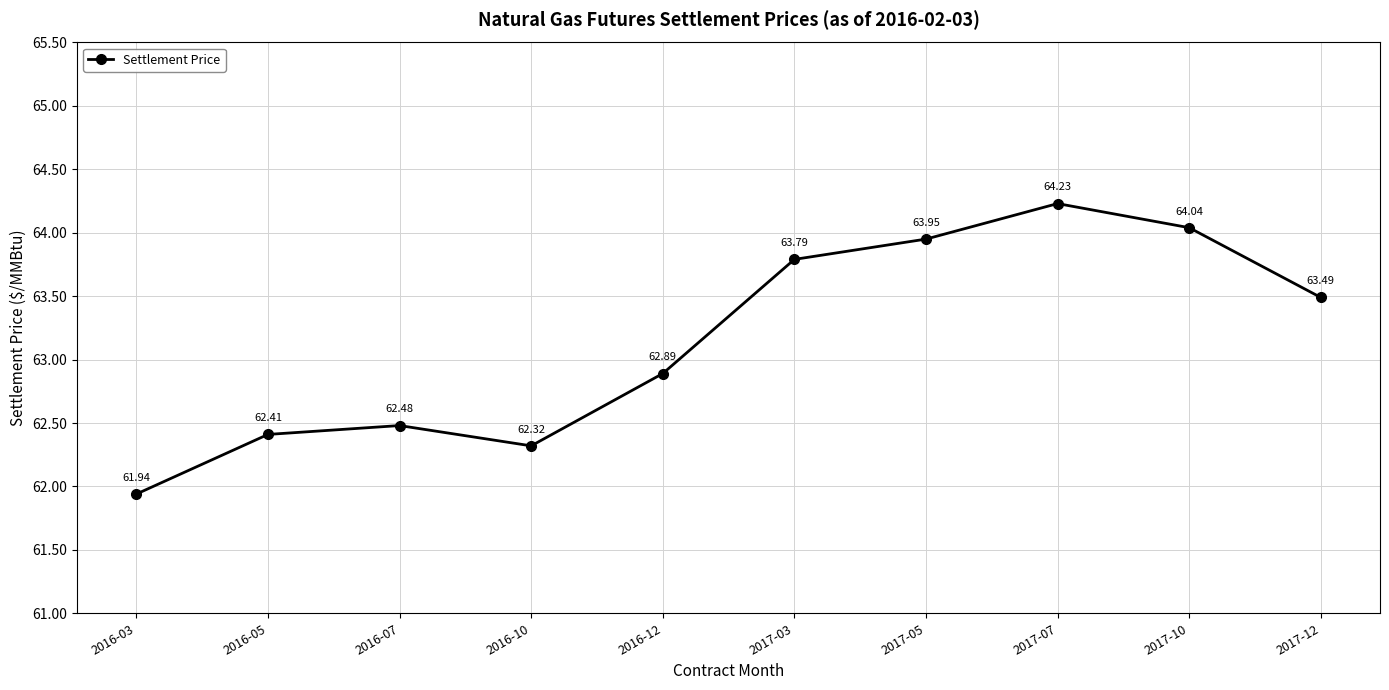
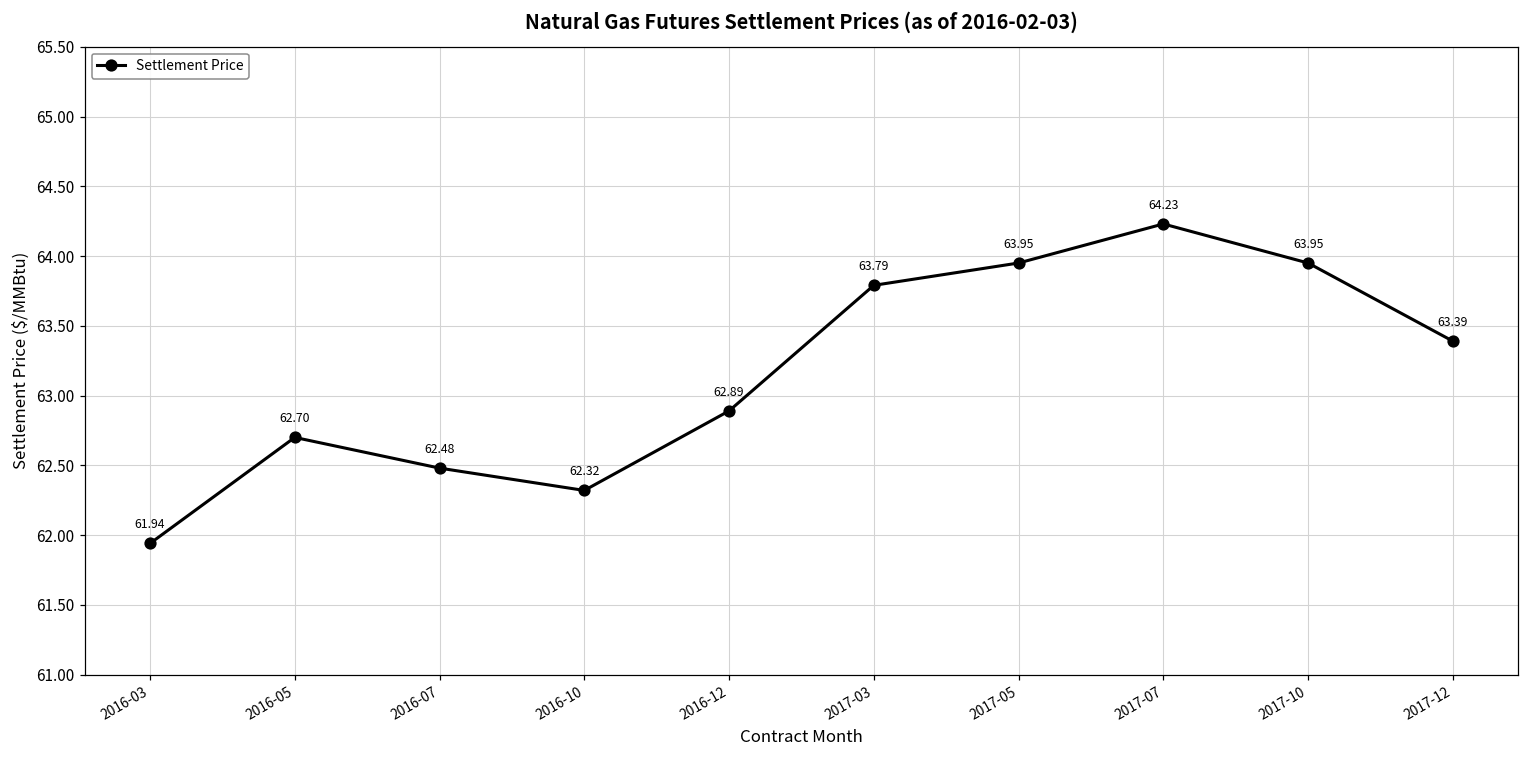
2016-05: 62.41 -> 62.70
2017-10: 64.04 -> 63.95
2017-12: 63.49 -> 63.39
